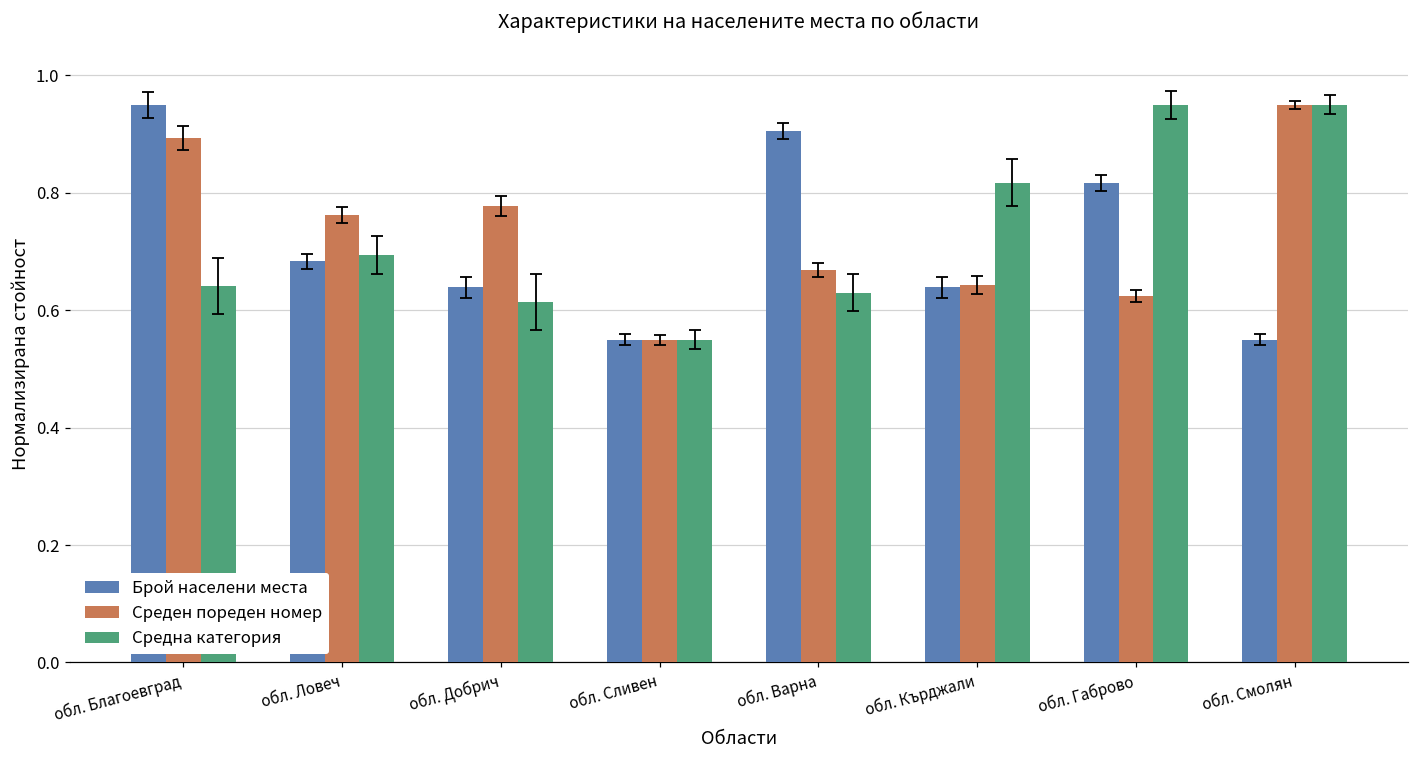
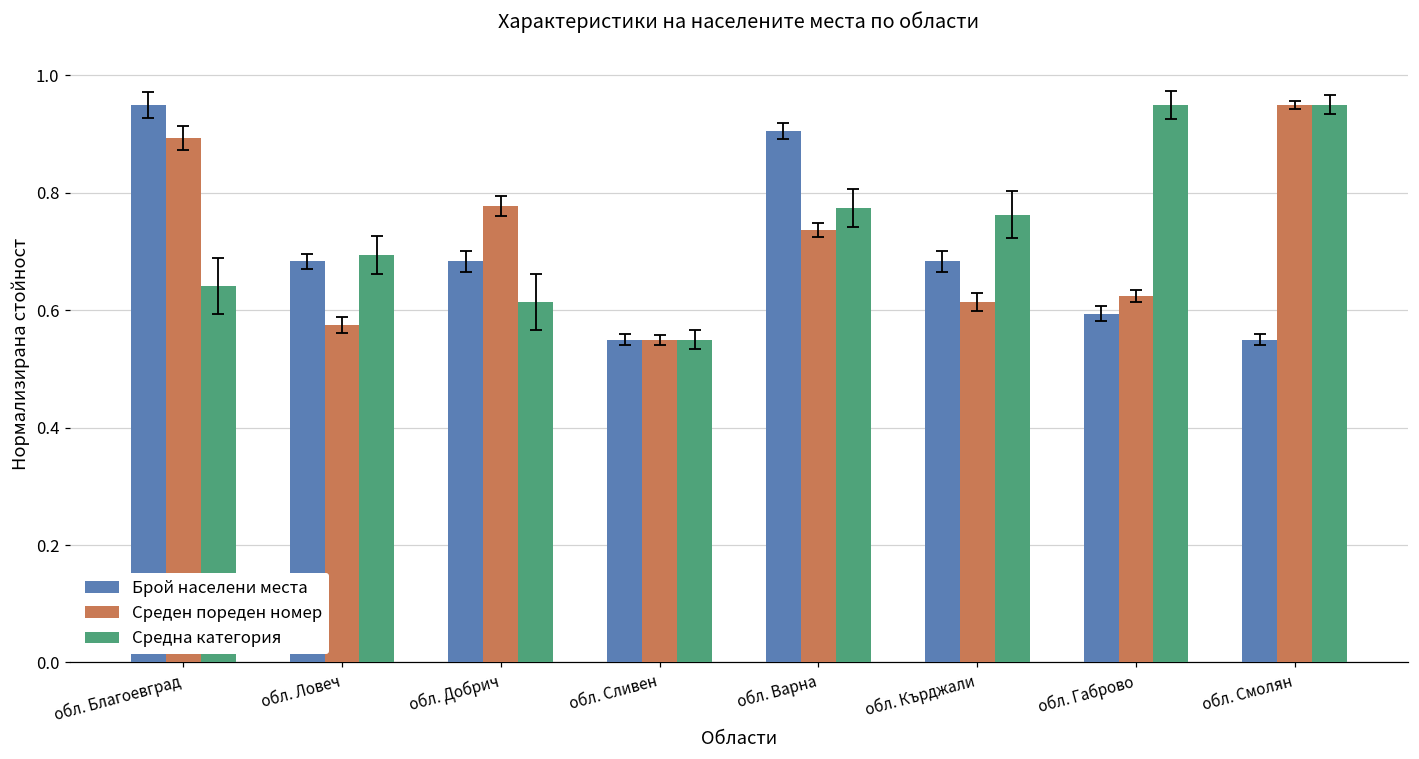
Среден пореден номер, обл. Ловеч: 0.76 -> 0.58
Брой населени места, обл. Добрич: 0.64 -> 0.68
Среден пореден номер, обл. Варна: 0.67 -> 0.74
Средна категория, обл. Варна: 0.63 -> 0.77
Брой населени места, обл. Кърджали: 0.64 -> 0.68
Среден пореден номер, обл. Кърджали: 0.64 -> 0.61
Средна категория, обл. Кърджали: 0.82 -> 0.76
Брой населени места, обл. Габрово: 0.82 -> 0.59
